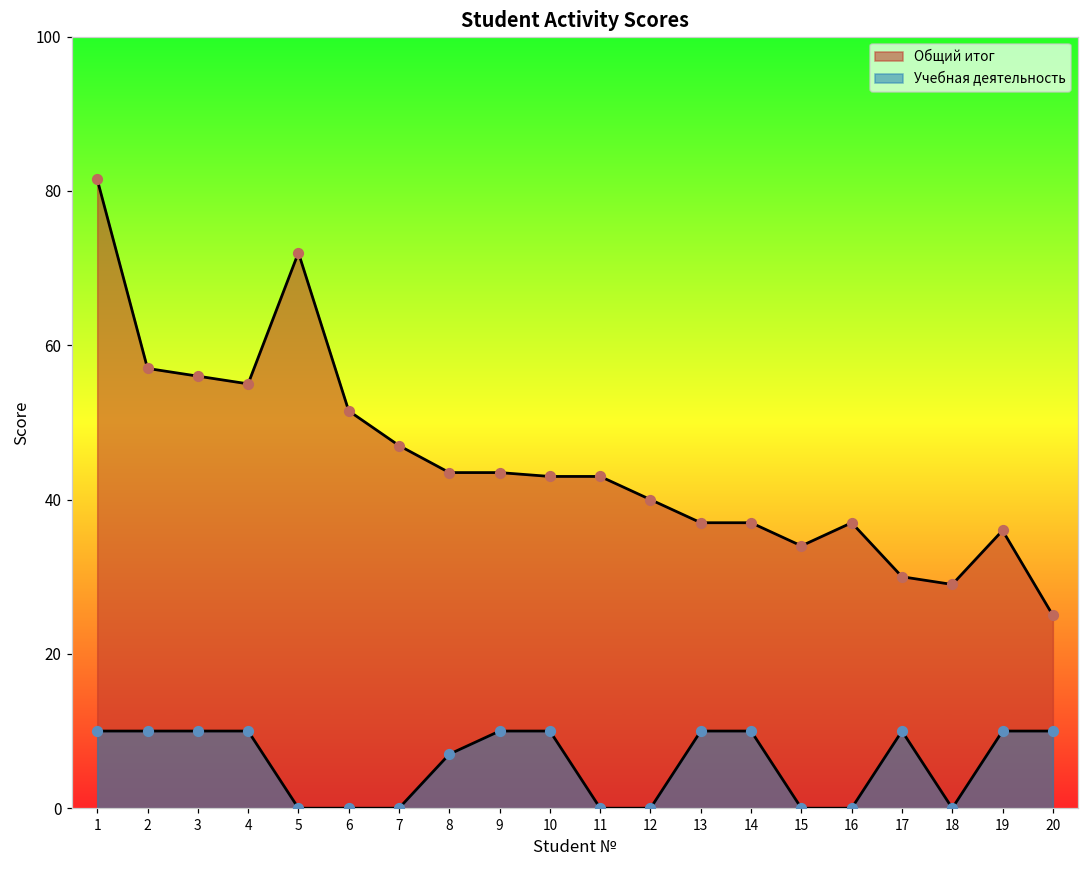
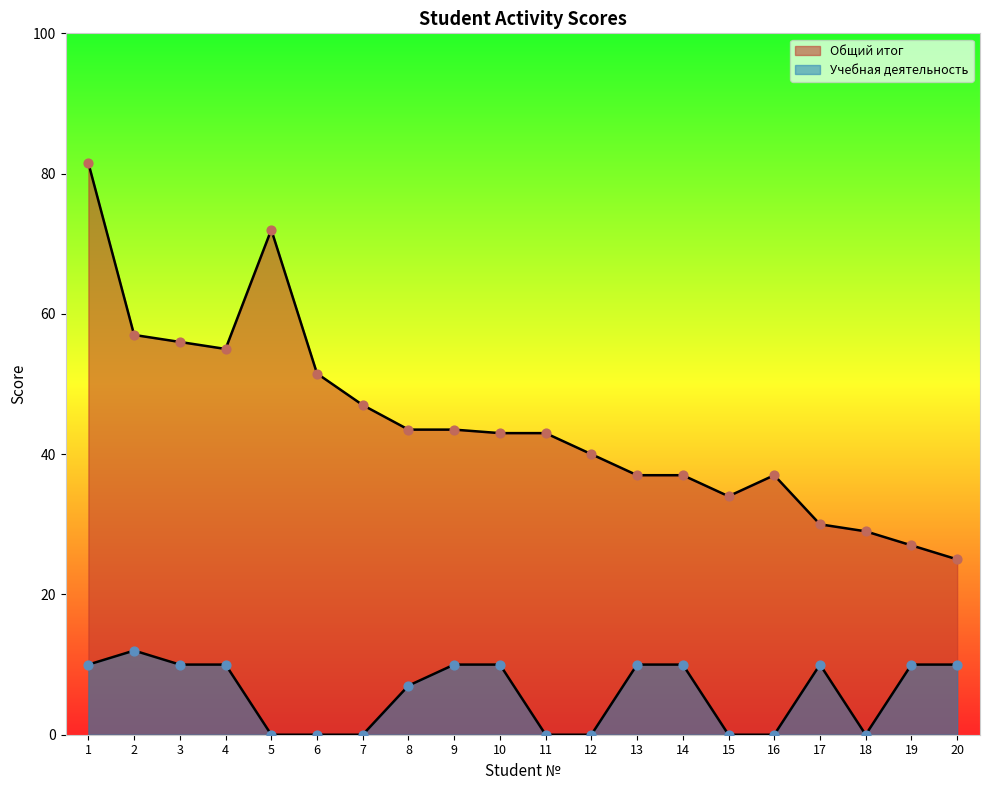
Учебная деятельность, 2: 10 -> 12
Общий итог, 19: 36 -> 27
